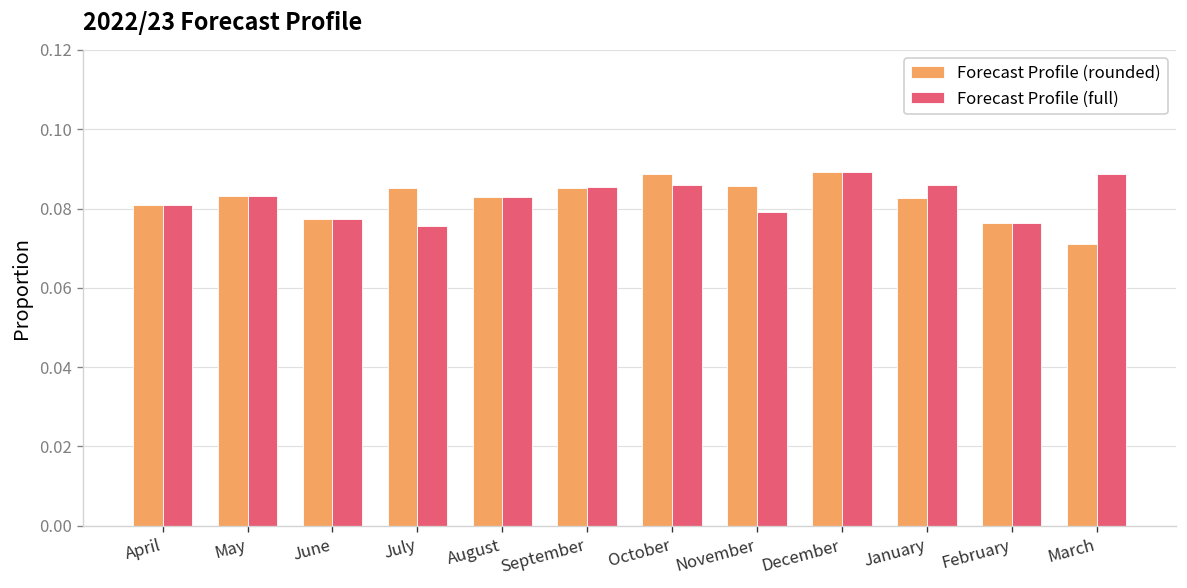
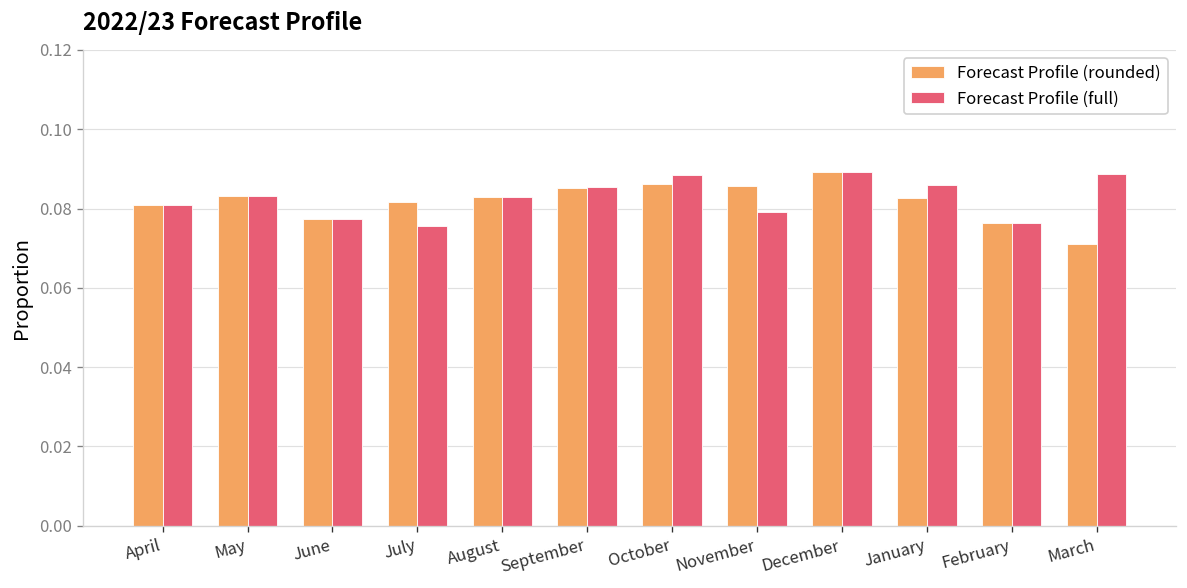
Forecast Profile (rounded), July: 0.085 -> 0.082
Forecast Profile (rounded), October: 0.089 -> 0.086
Forecast Profile (full), October: 0.086 -> 0.088
